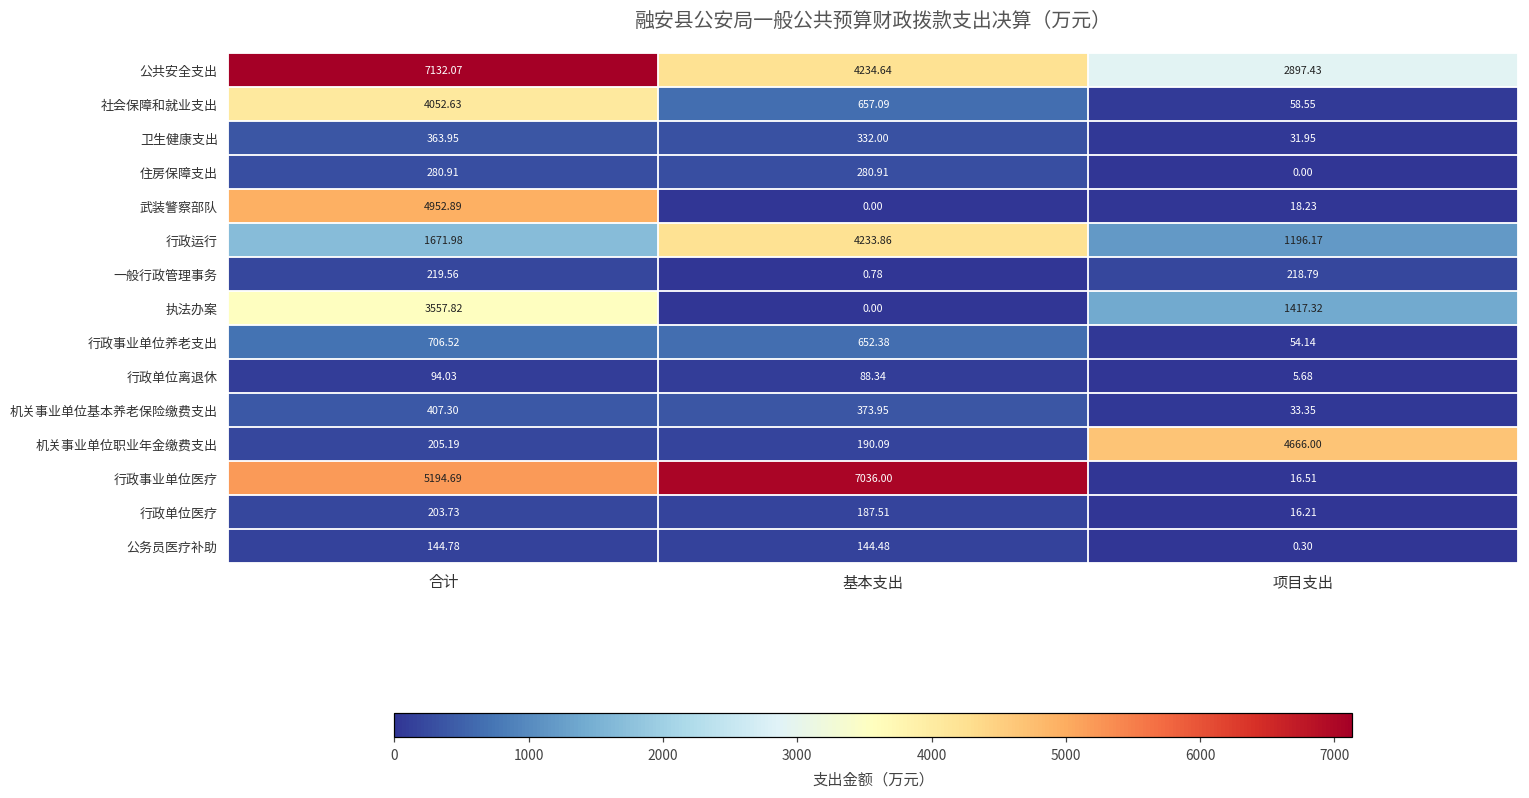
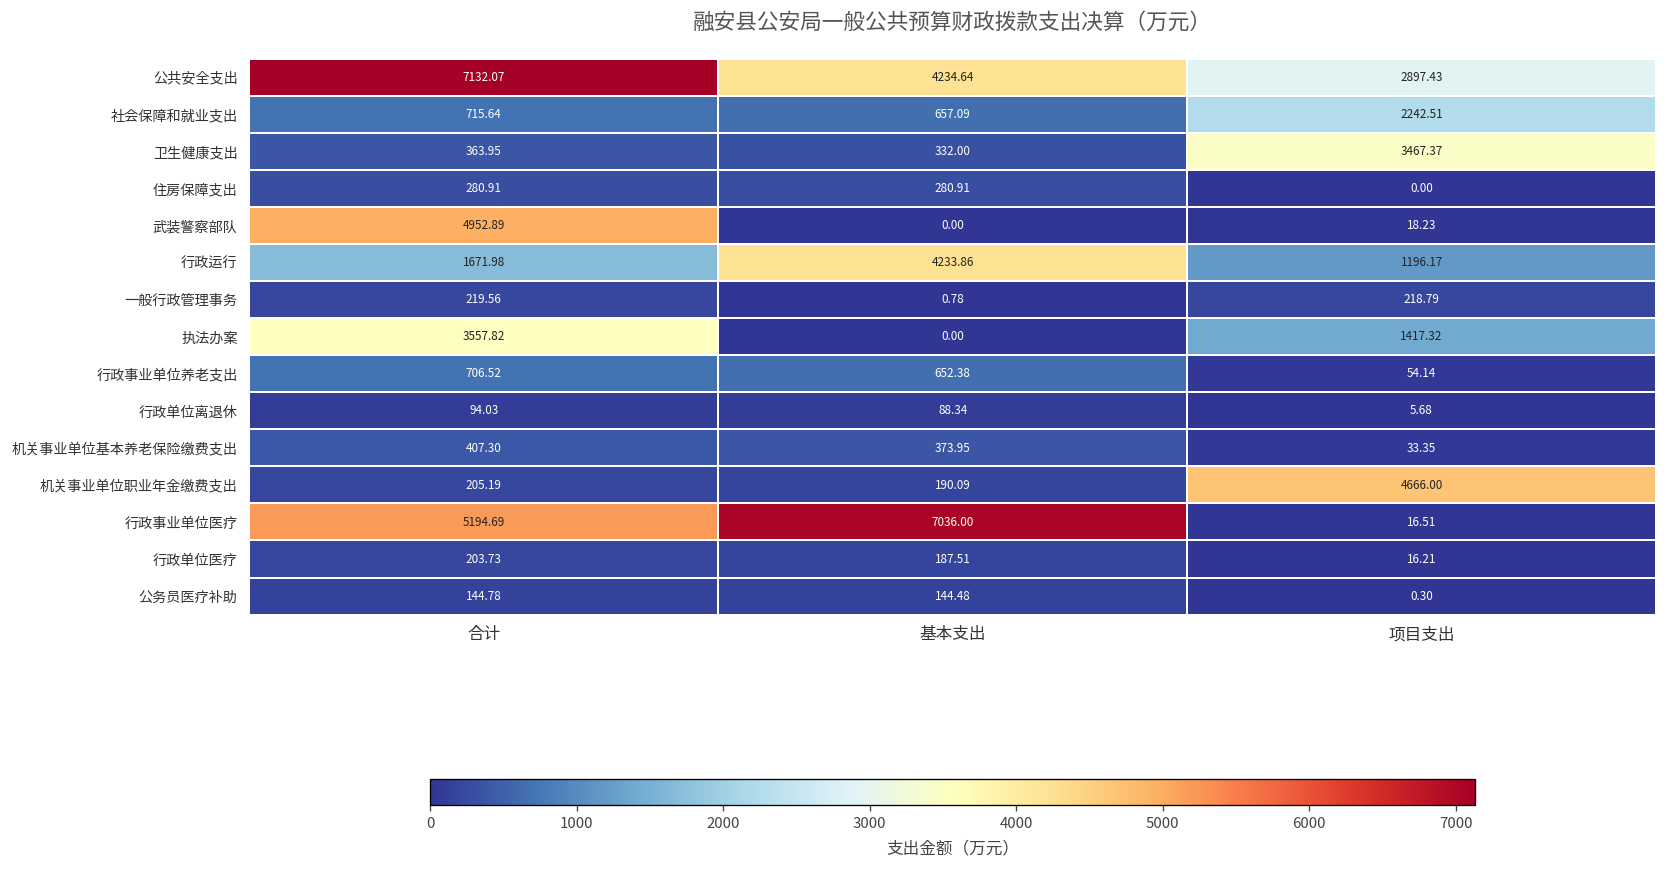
社会保障和就业支出, 合计: 4052.63 -> 715.64
社会保障和就业支出, 项目支出: 58.55 -> 2242.51
卫生健康支出, 项目支出: 31.95 -> 3467.37
